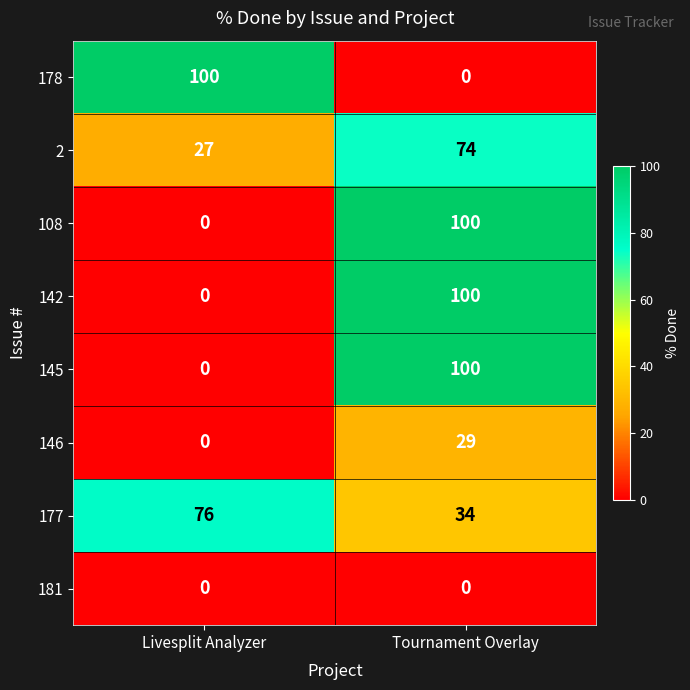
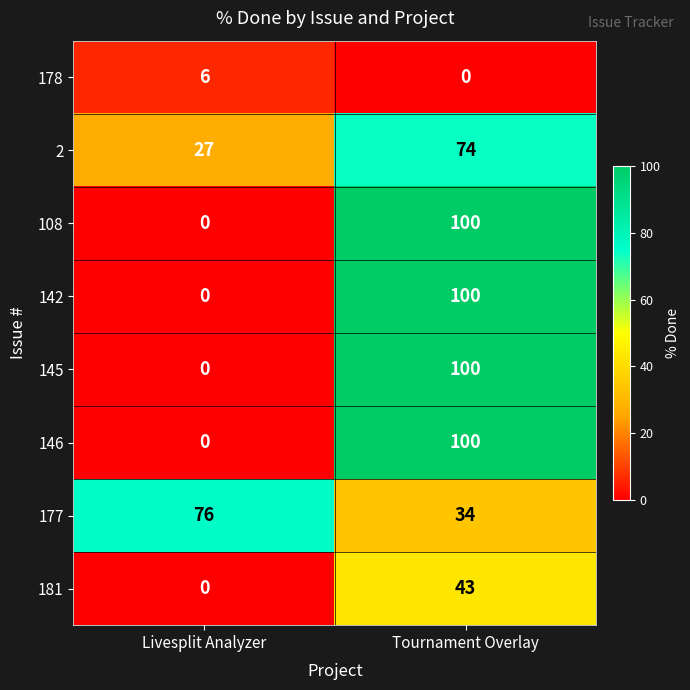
178, Livesplit Analyzer: 100 -> 6
146, Tournament Overlay: 29 -> 100
181, Tournament Overlay: 0 -> 43
